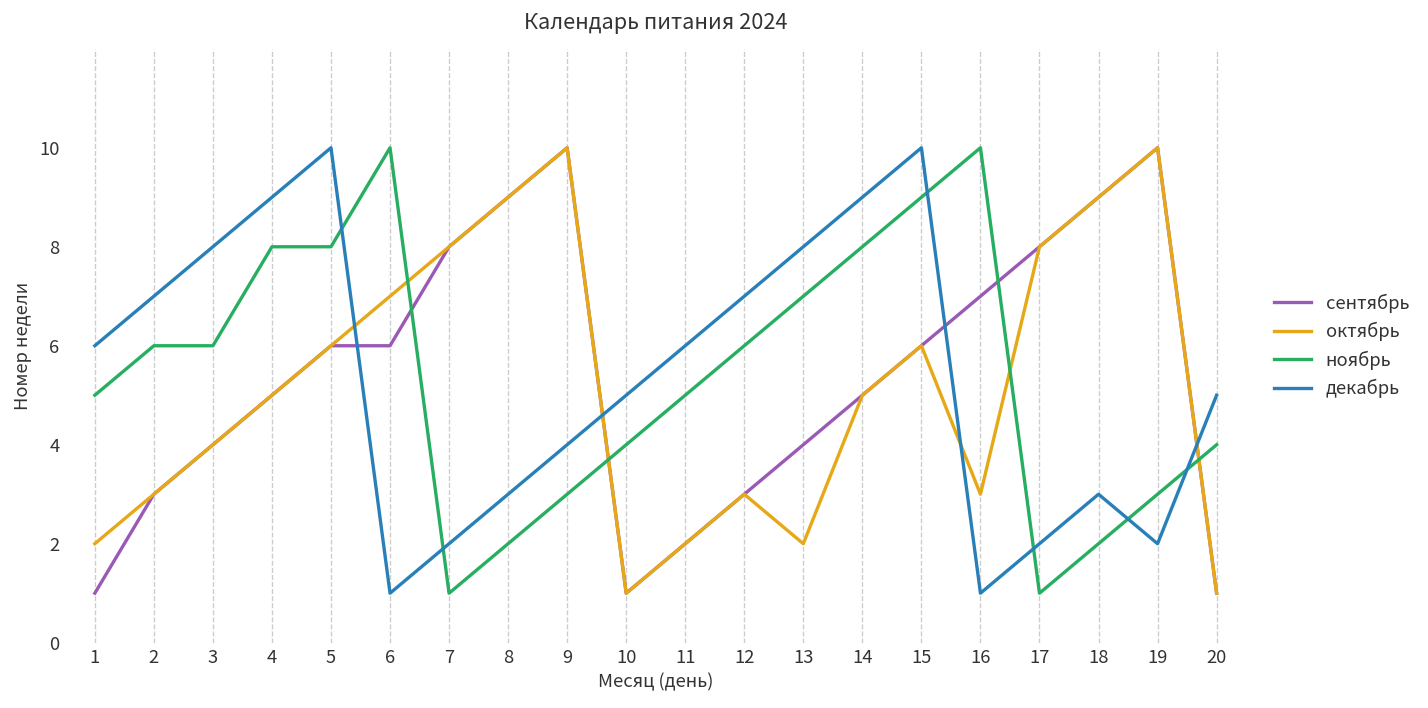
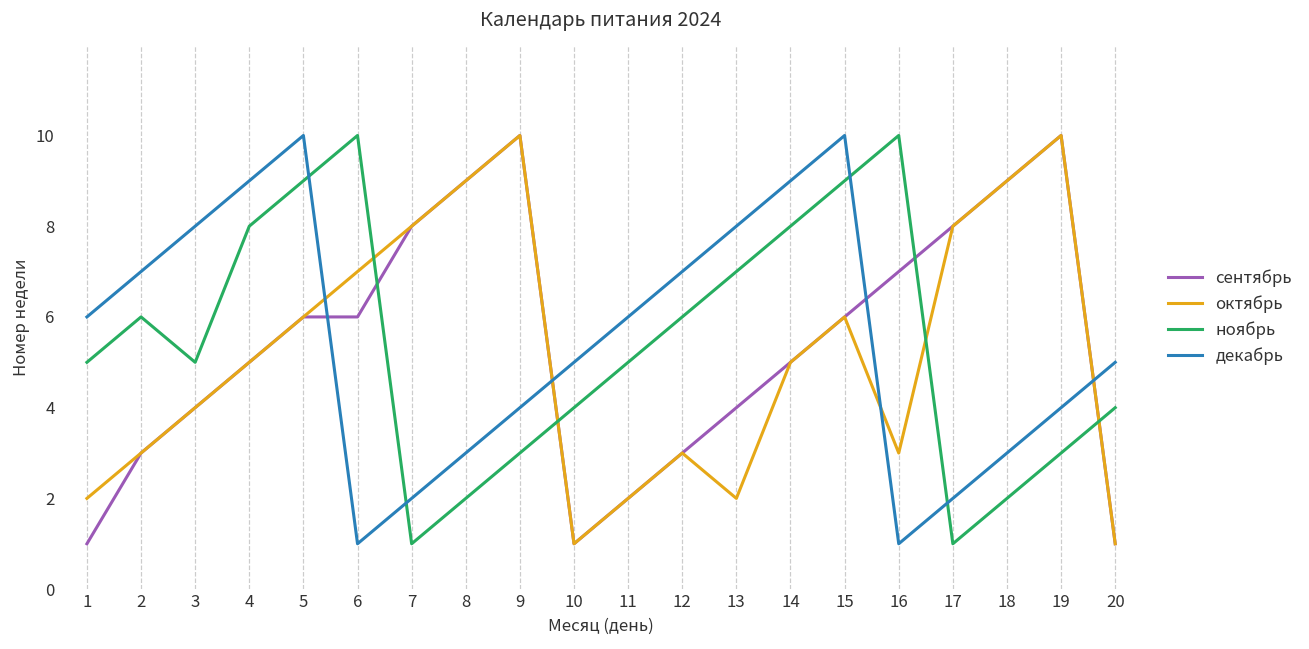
ноябрь, 3: 6 -> 5
ноябрь, 5: 8 -> 9
декабрь, 19: 2 -> 4
